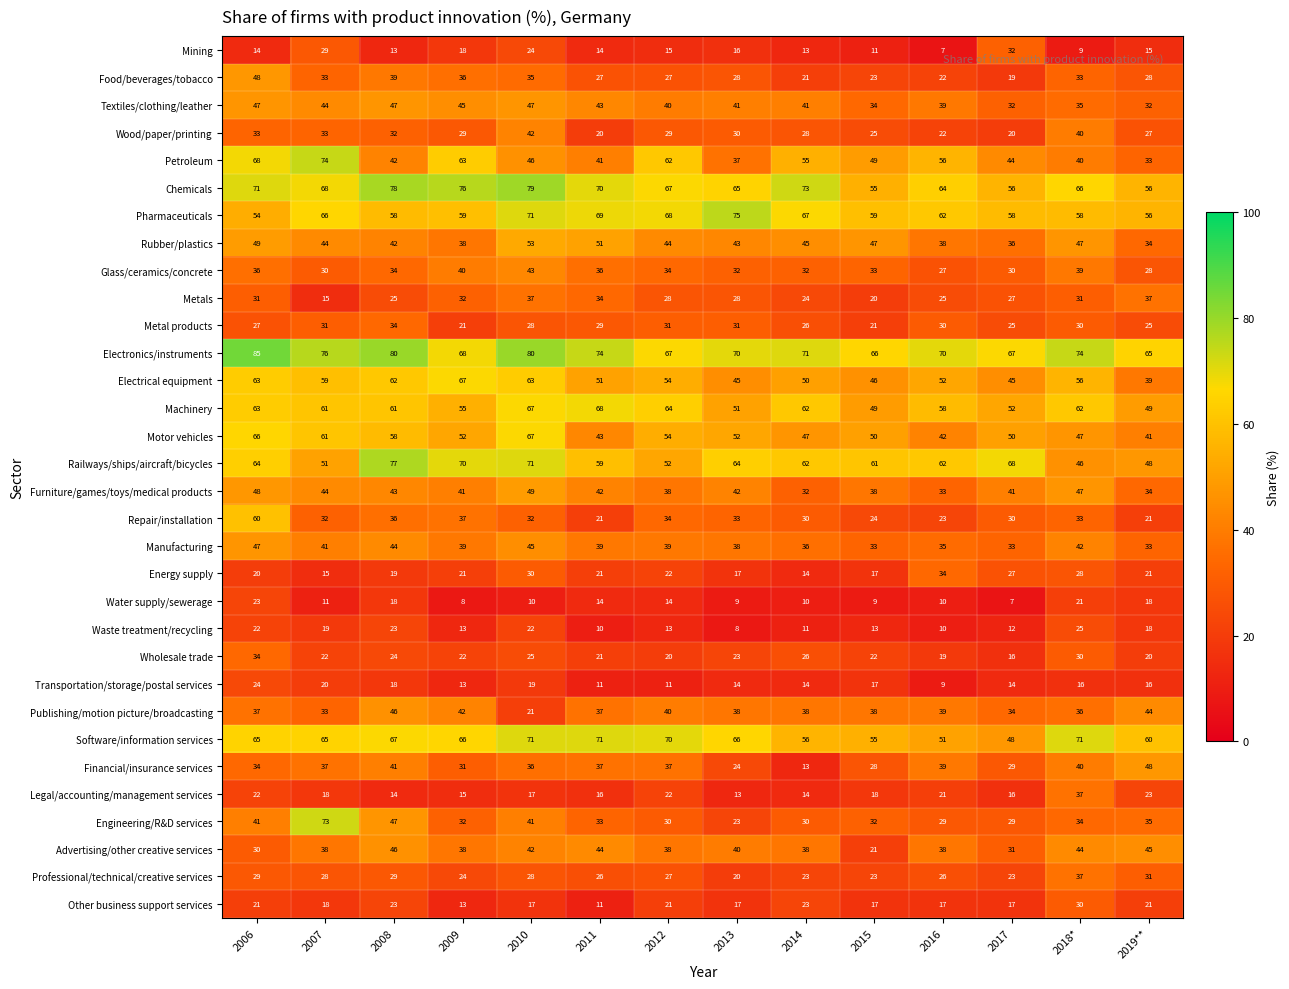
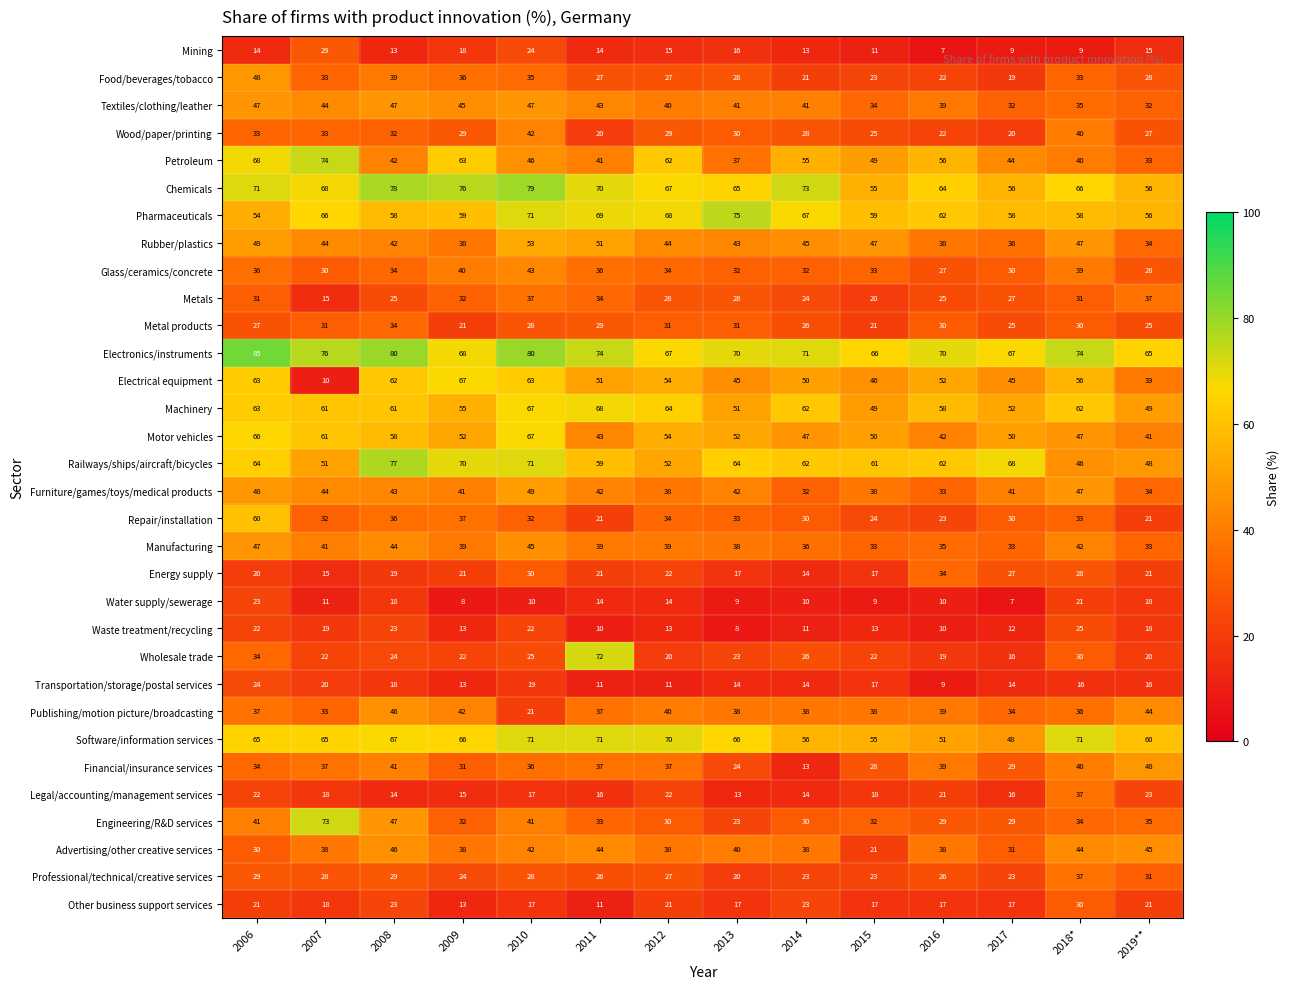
Mining, 2017: 32 -> 9
Electrical equipment, 2007: 59 -> 10
Wholesale trade, 2011: 21 -> 72
